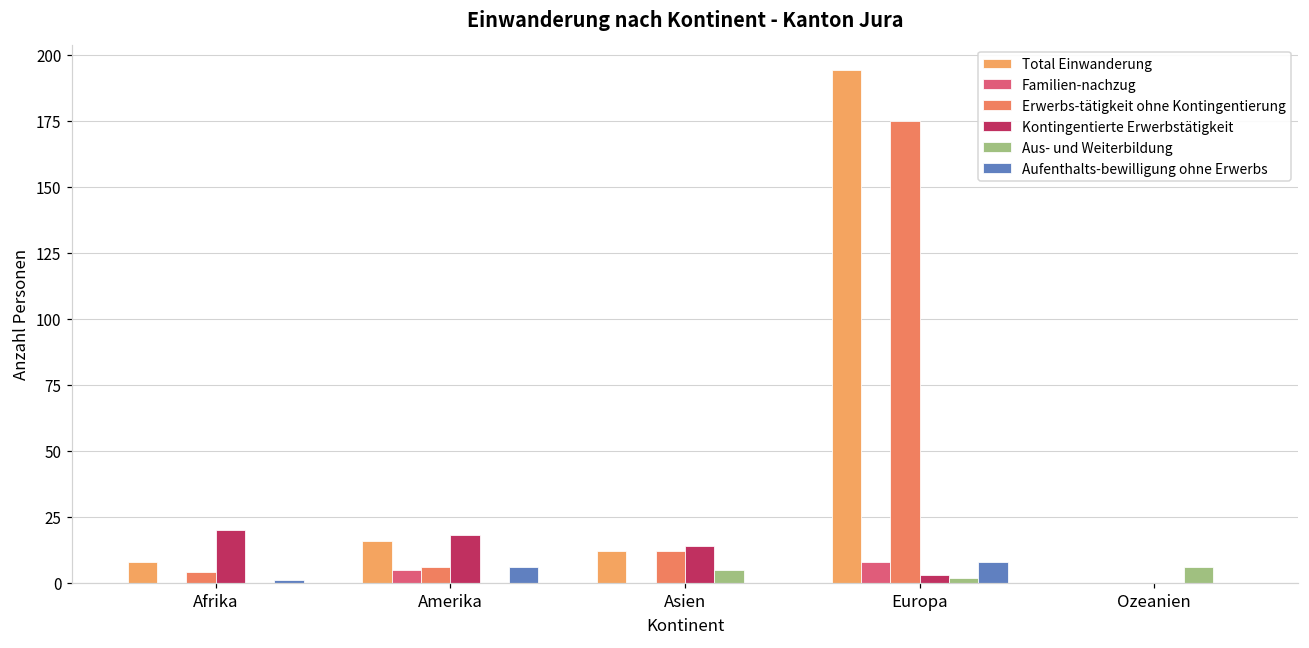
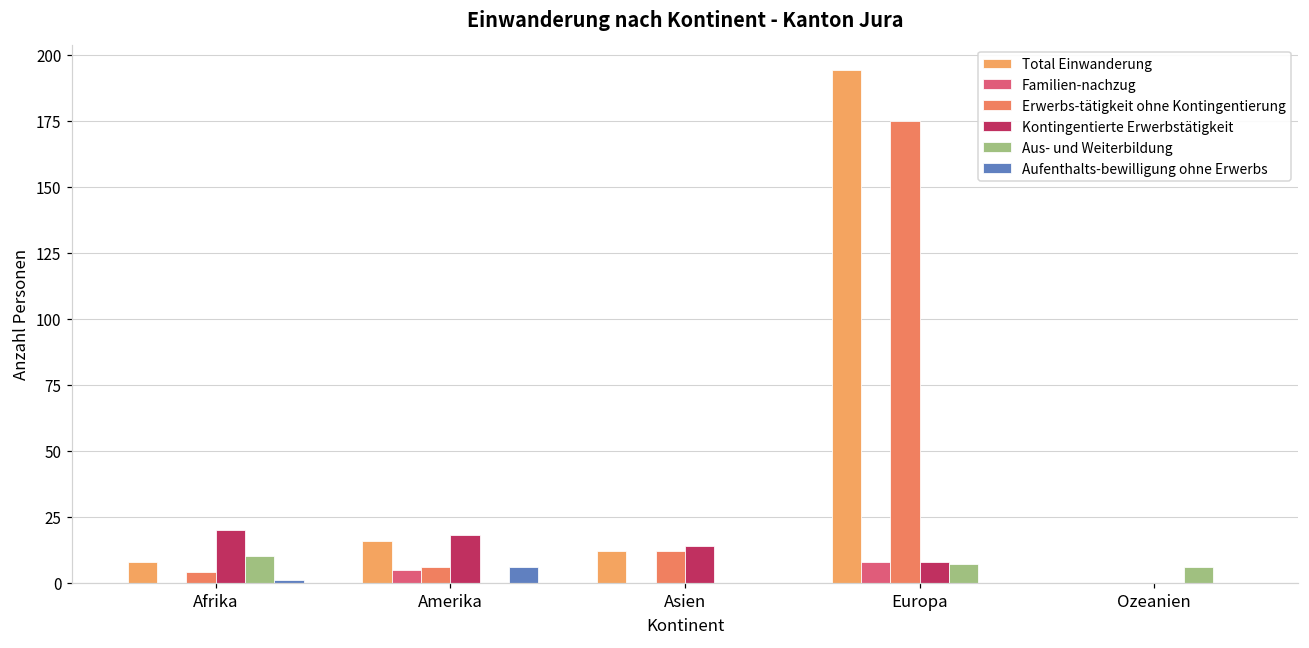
Aus- und Weiterbildung, Afrika: 0 -> 10
Aus- und Weiterbildung, Asien: 5 -> 0
Kontingentierte Erwerbstätigkeit, Europa: 3 -> 8
Aus- und Weiterbildung, Europa: 2 -> 7
Aufenthalts-bewilligung ohne Erwerbs, Europa: 8 -> 0
